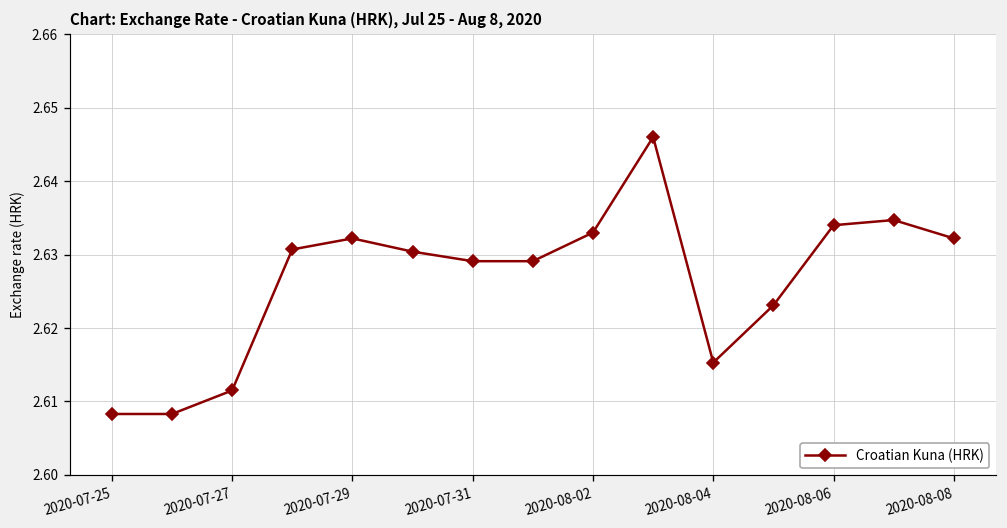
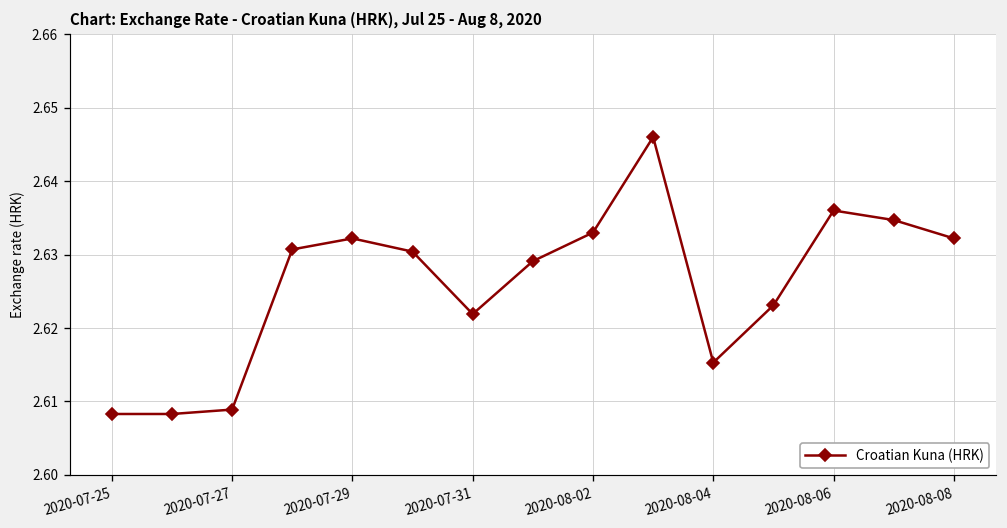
2020-07-27: 2.612 -> 2.609
2020-07-31: 2.629 -> 2.622
2020-08-06: 2.634 -> 2.636
